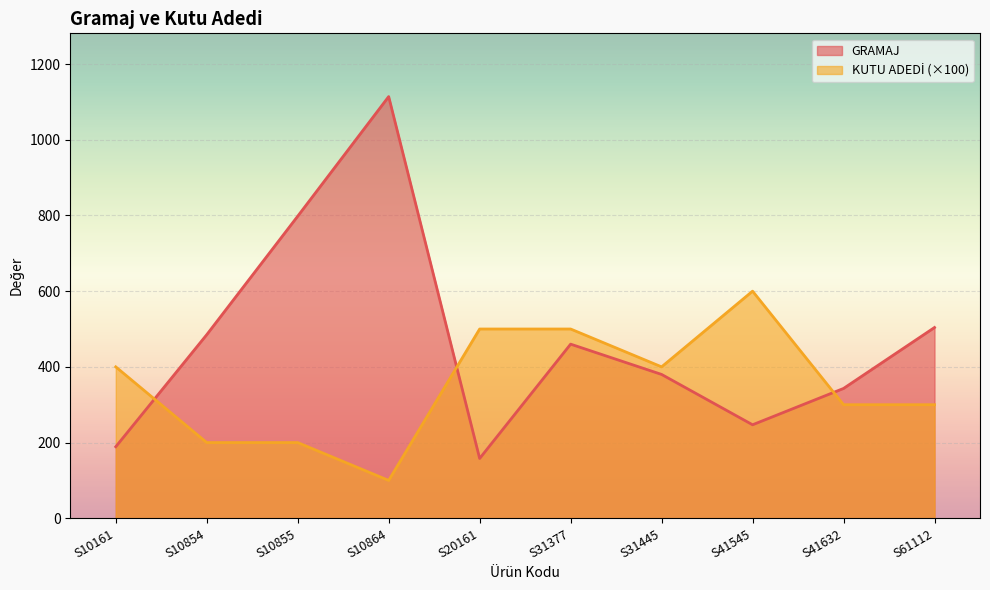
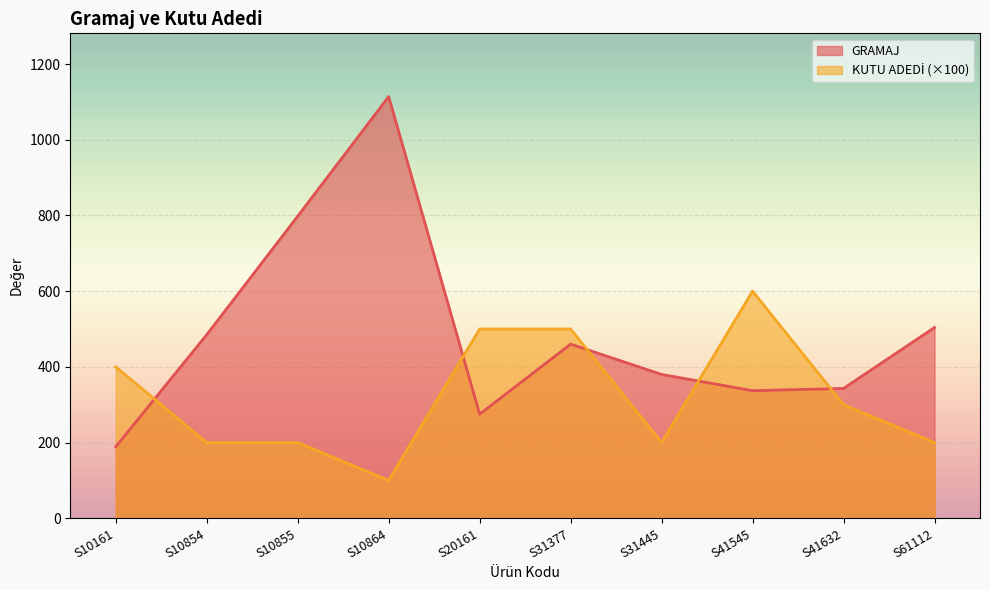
GRAMAJ, S20161: 160 -> 280
KUTU ADEDİ (×100), S31445: 400 -> 200
GRAMAJ, S41545: 250 -> 340
KUTU ADEDİ (×100), S61112: 300 -> 200
